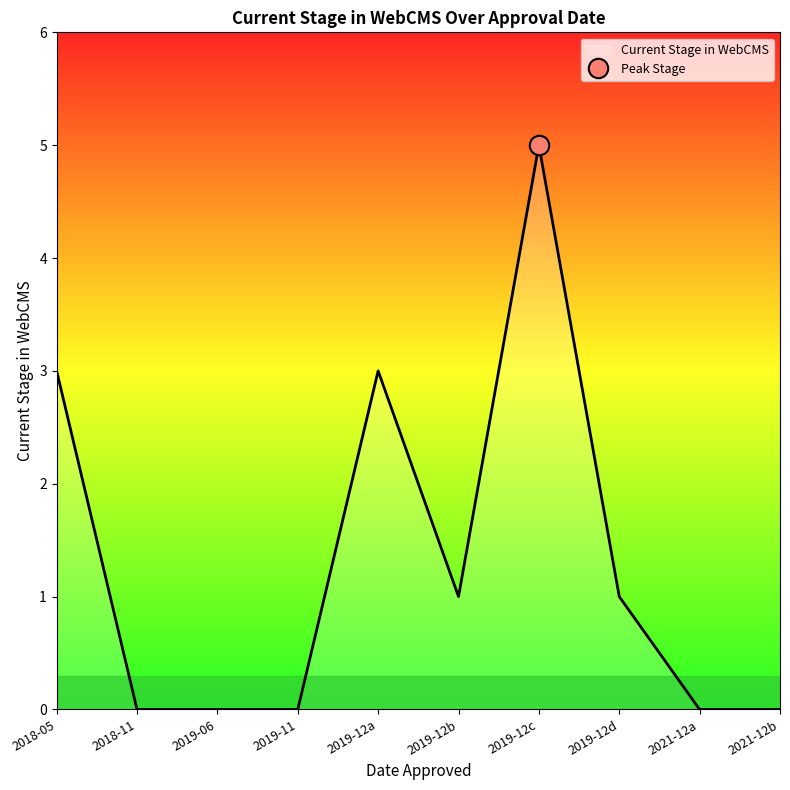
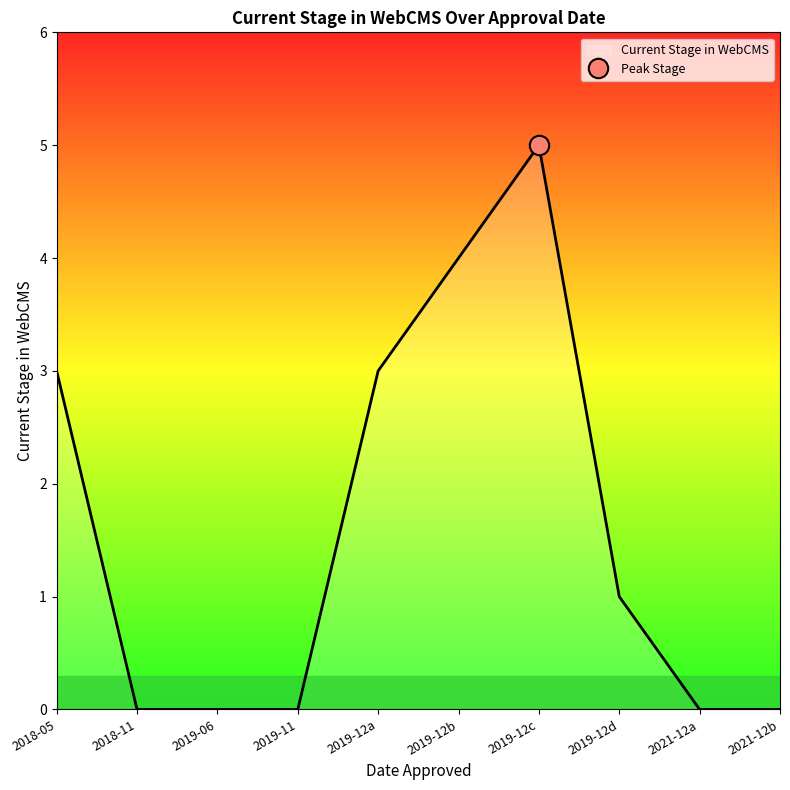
Current Stage in WebCMS, 2019-12b: 1 -> 4
